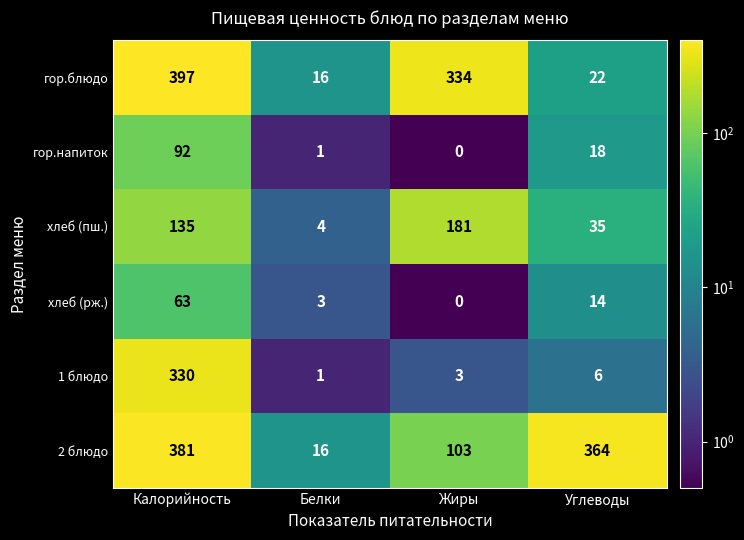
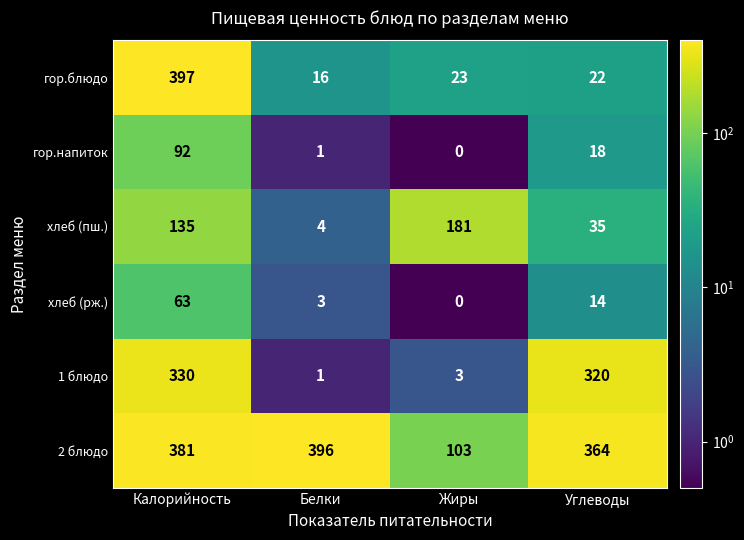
гор.блюдо, Жиры: 334 -> 23
1 блюдо, Углеводы: 6 -> 320
2 блюдо, Белки: 16 -> 396
